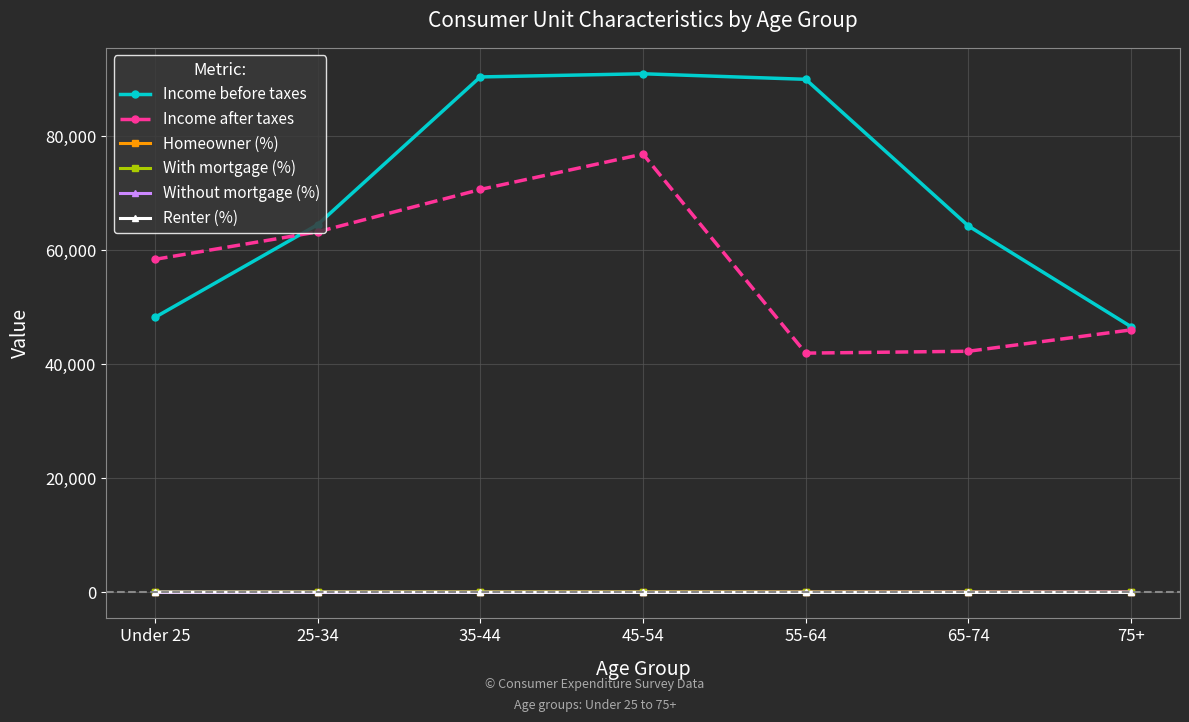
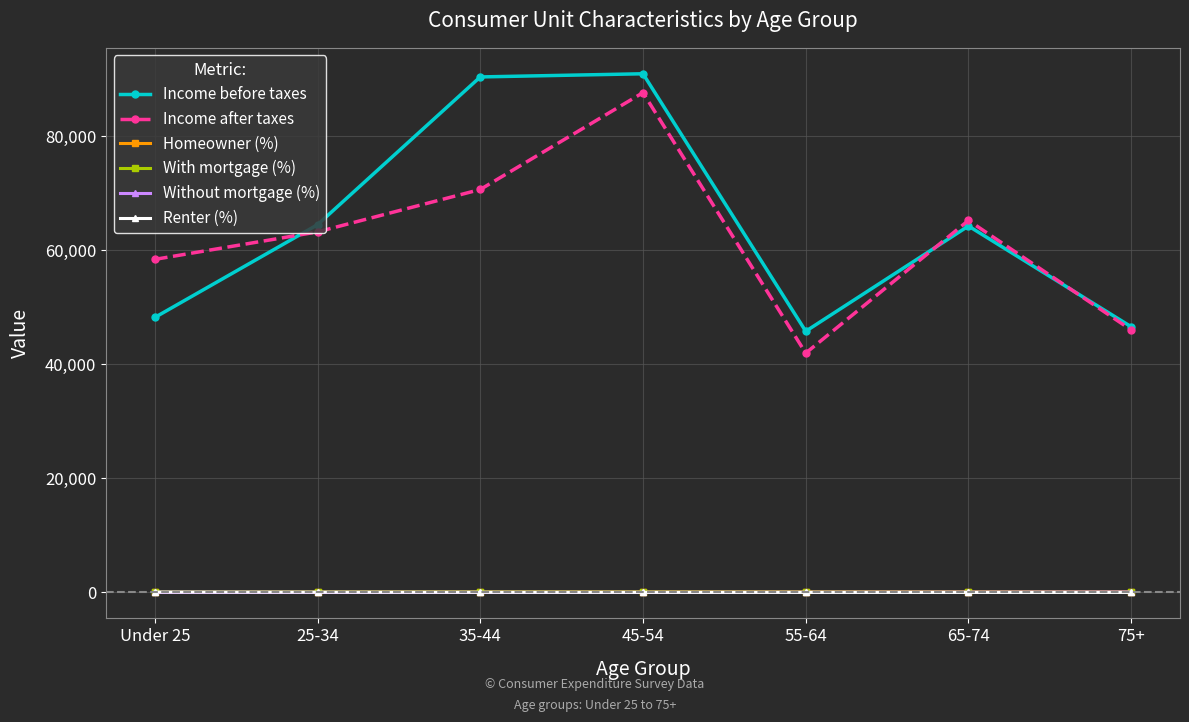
Income after taxes, 45-54: 77,000 -> 88,000
Income before taxes, 55-64: 90,000 -> 46,000
Income after taxes, 65-74: 42,000 -> 65,000
